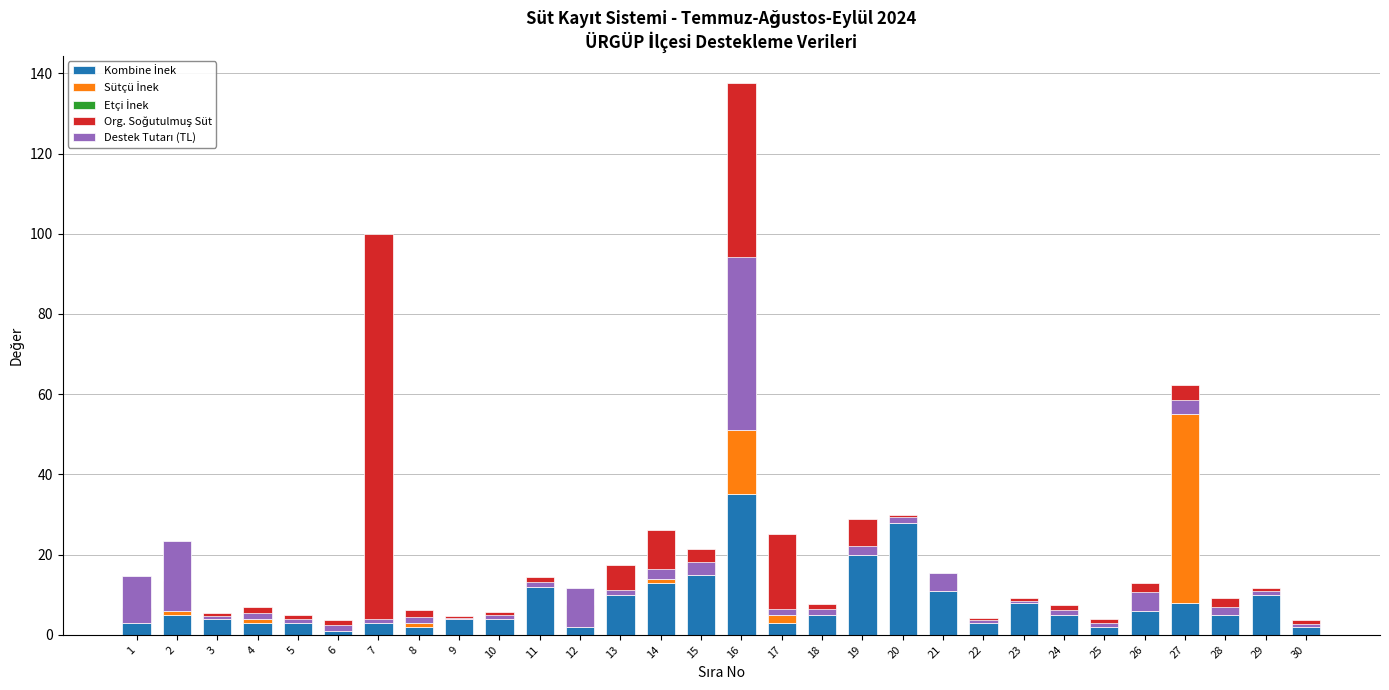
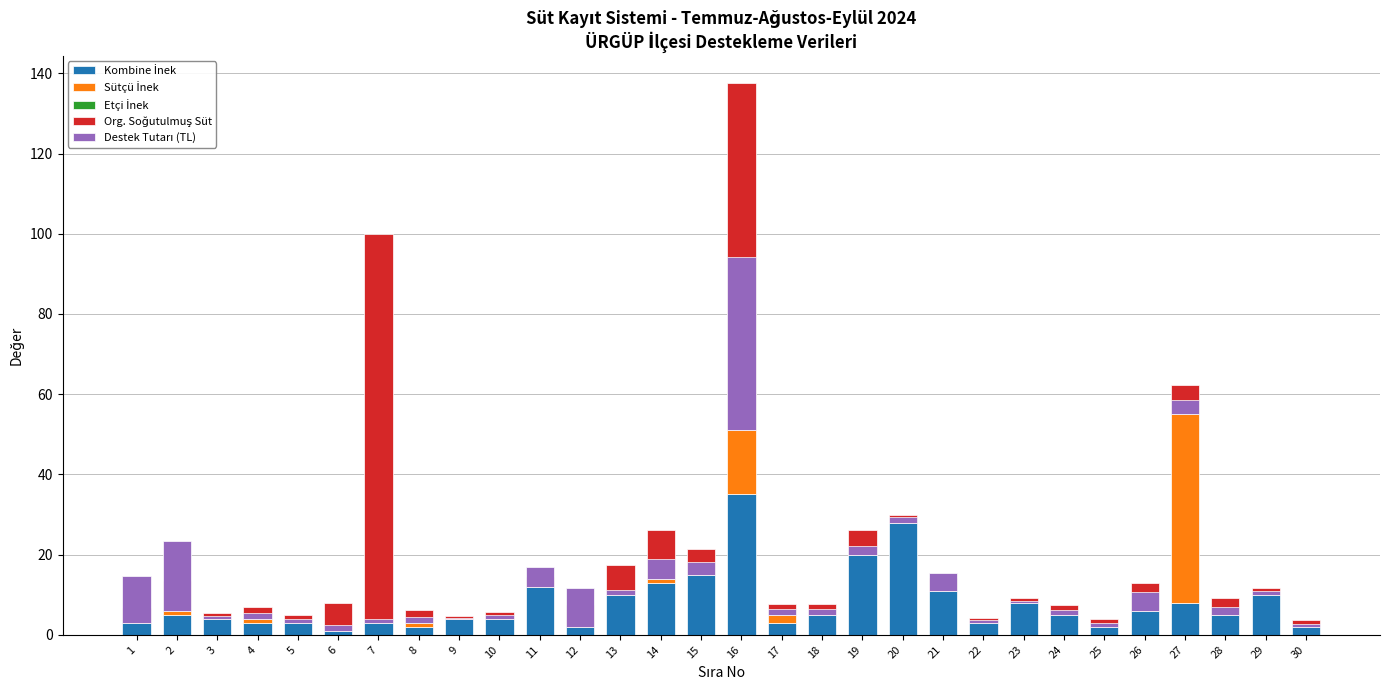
Org. Soğutulmuş Süt, 6: 3 -> 7
Destek Tutarı (TL), 11: 1 -> 5
Destek Tutarı (TL), 14: 3 -> 5
Org. Soğutulmuş Süt, 17: 20 -> 3
Org. Soğutulmuş Süt, 19: 9 -> 6
